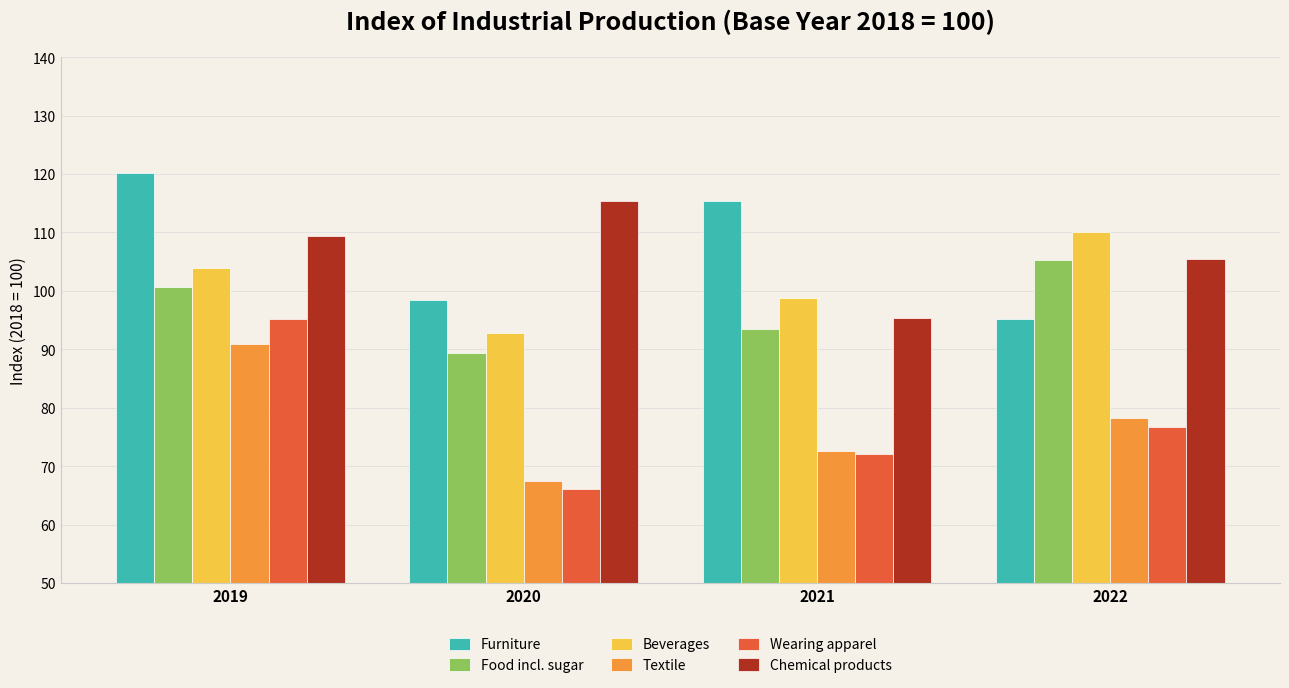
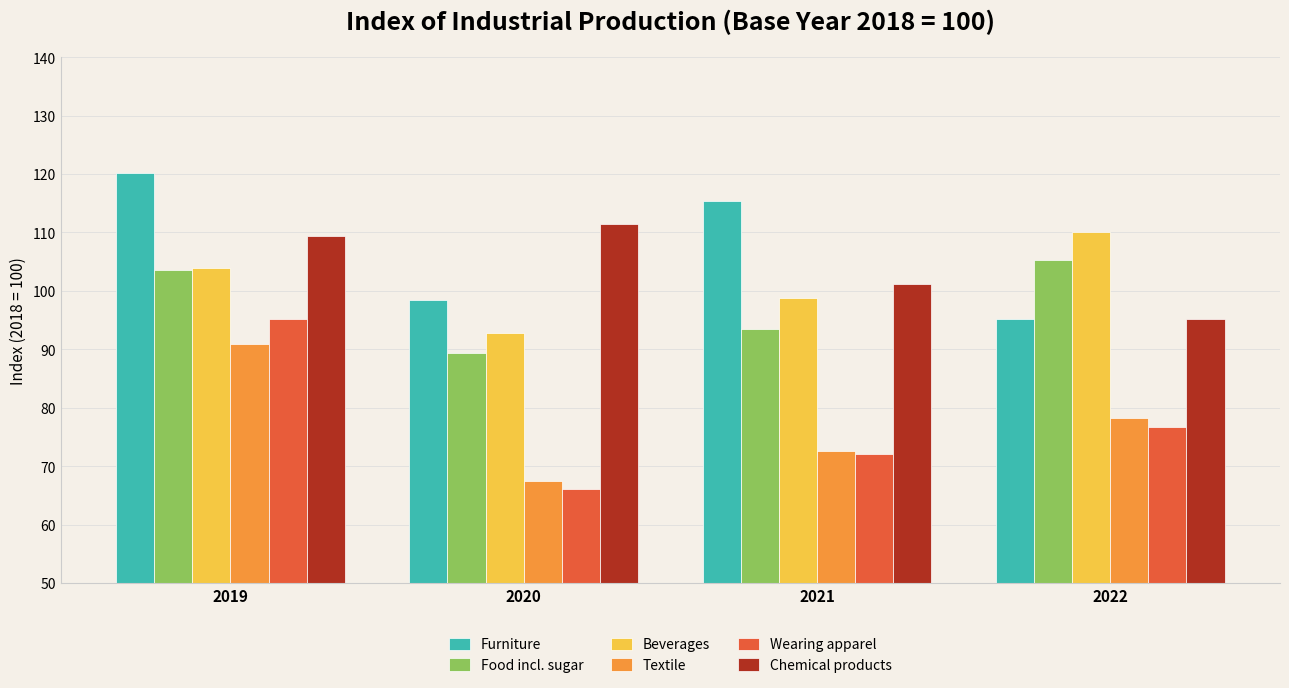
Food incl. sugar, 2019: 101 -> 104
Chemical products, 2020: 115 -> 111
Chemical products, 2021: 95 -> 101
Chemical products, 2022: 106 -> 95
